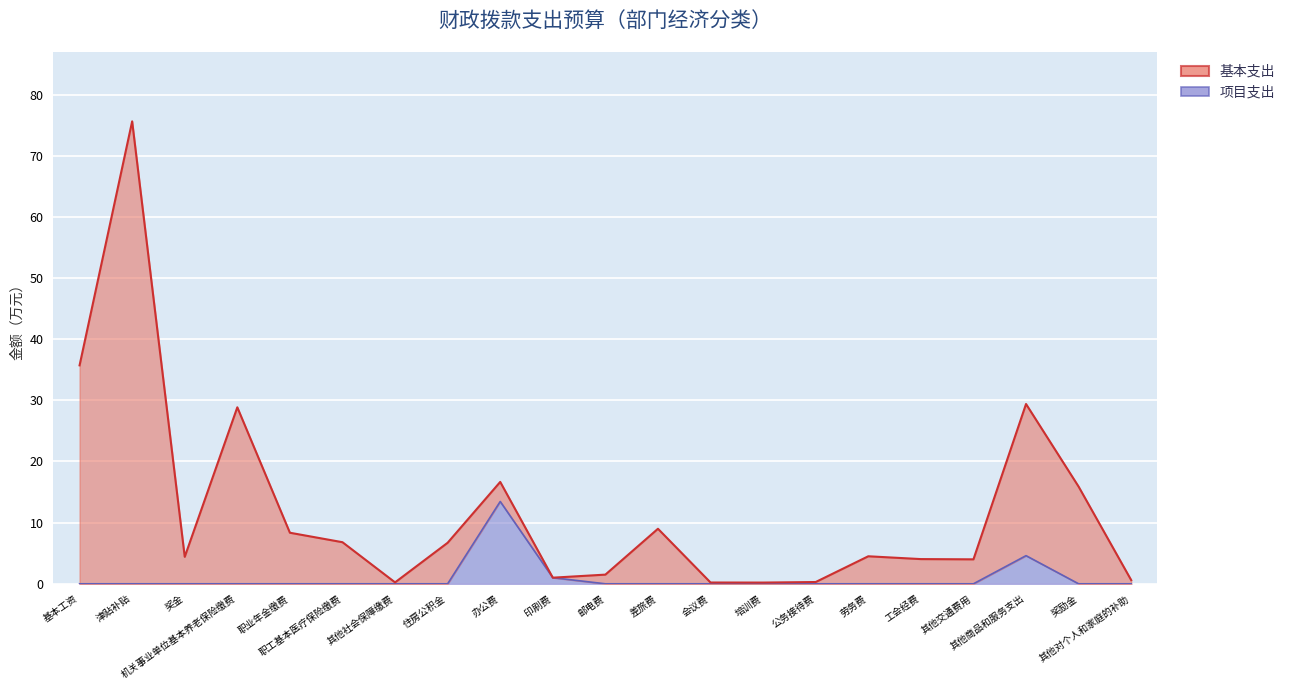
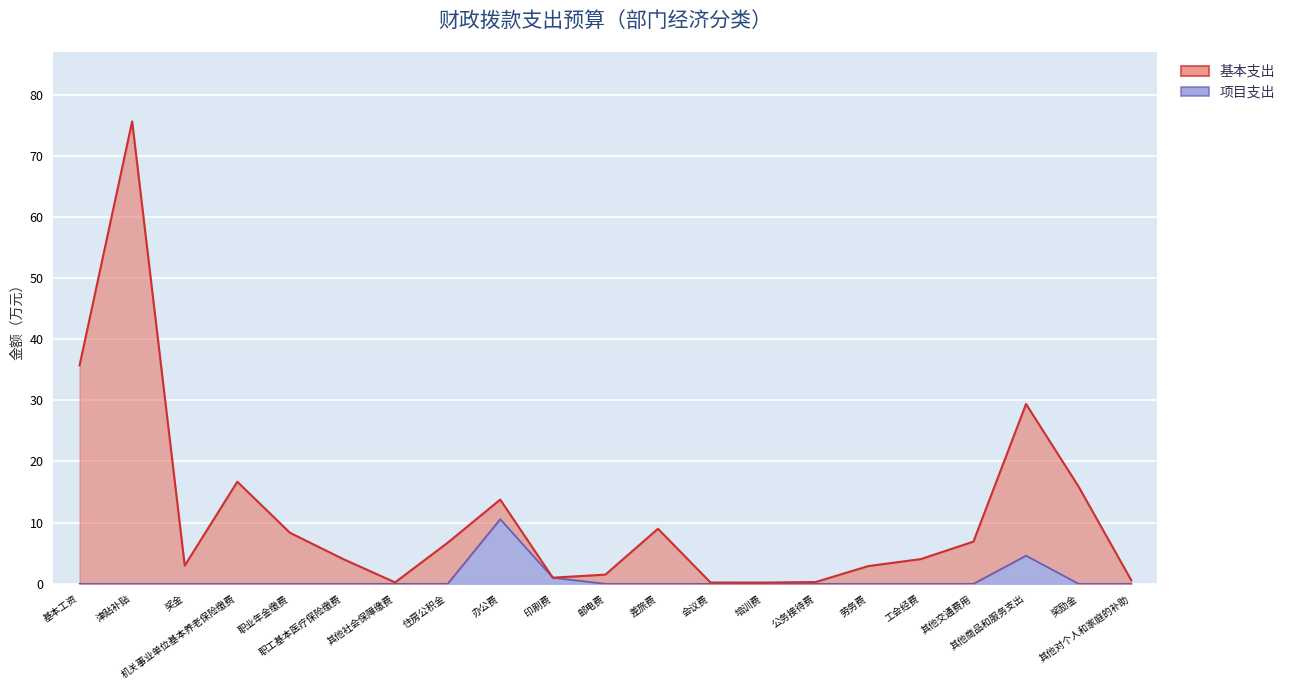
基本支出, 奖金: 4 -> 3
基本支出, 机关事业单位基本养老保险缴费: 29 -> 17
基本支出, 职工基本医疗保险缴费: 7 -> 4
项目支出, 办公费: 13 -> 11
基本支出, 劳务费: 5 -> 3
基本支出, 其他交通费用: 4 -> 7
